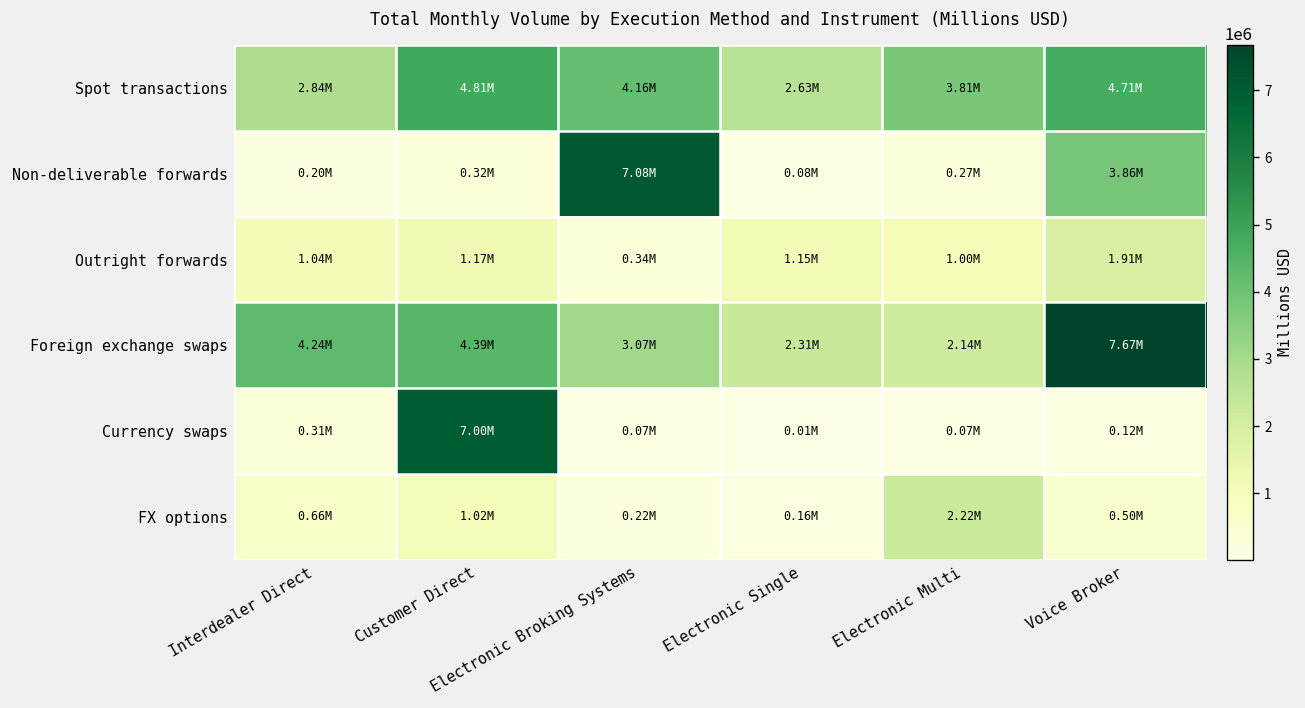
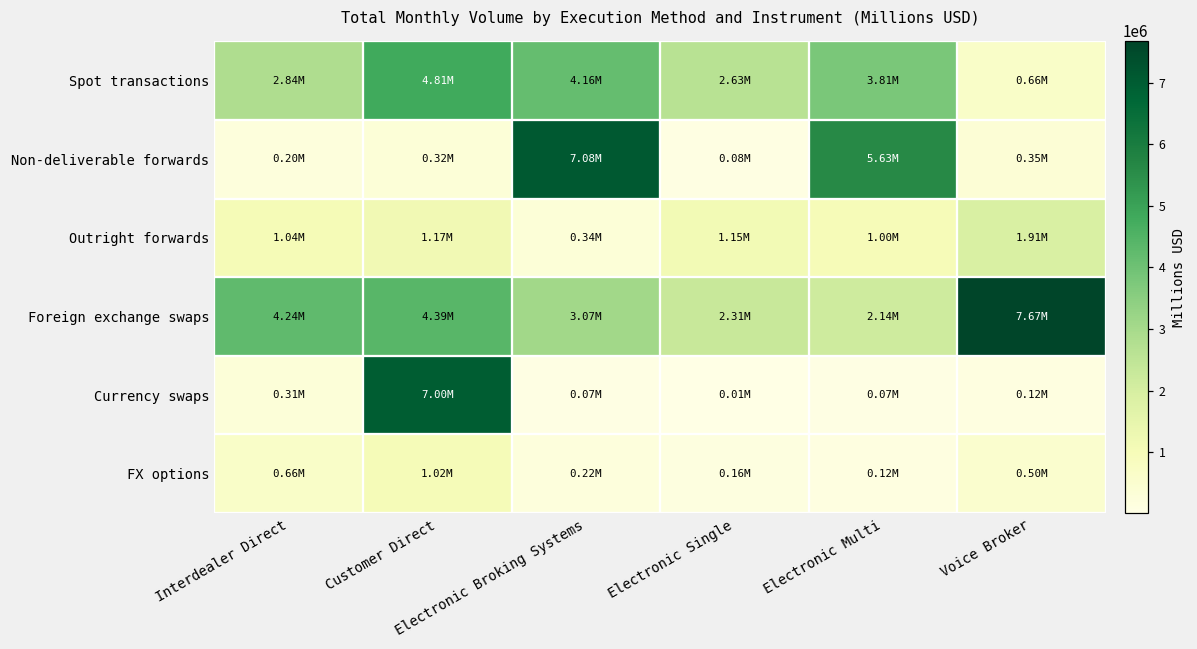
Spot transactions, Voice Broker: 4.71M -> 0.66M
Non-deliverable forwards, Electronic Multi: 0.27M -> 5.63M
Non-deliverable forwards, Voice Broker: 3.86M -> 0.35M
FX options, Electronic Multi: 2.22M -> 0.12M
